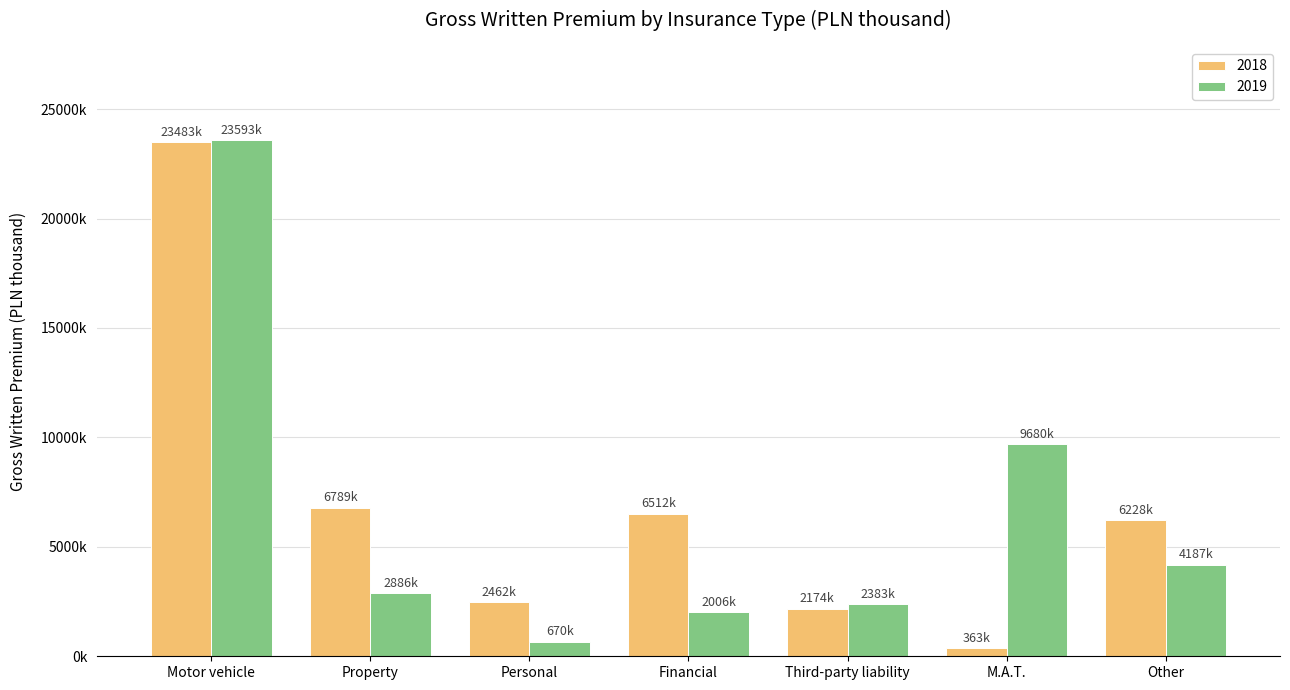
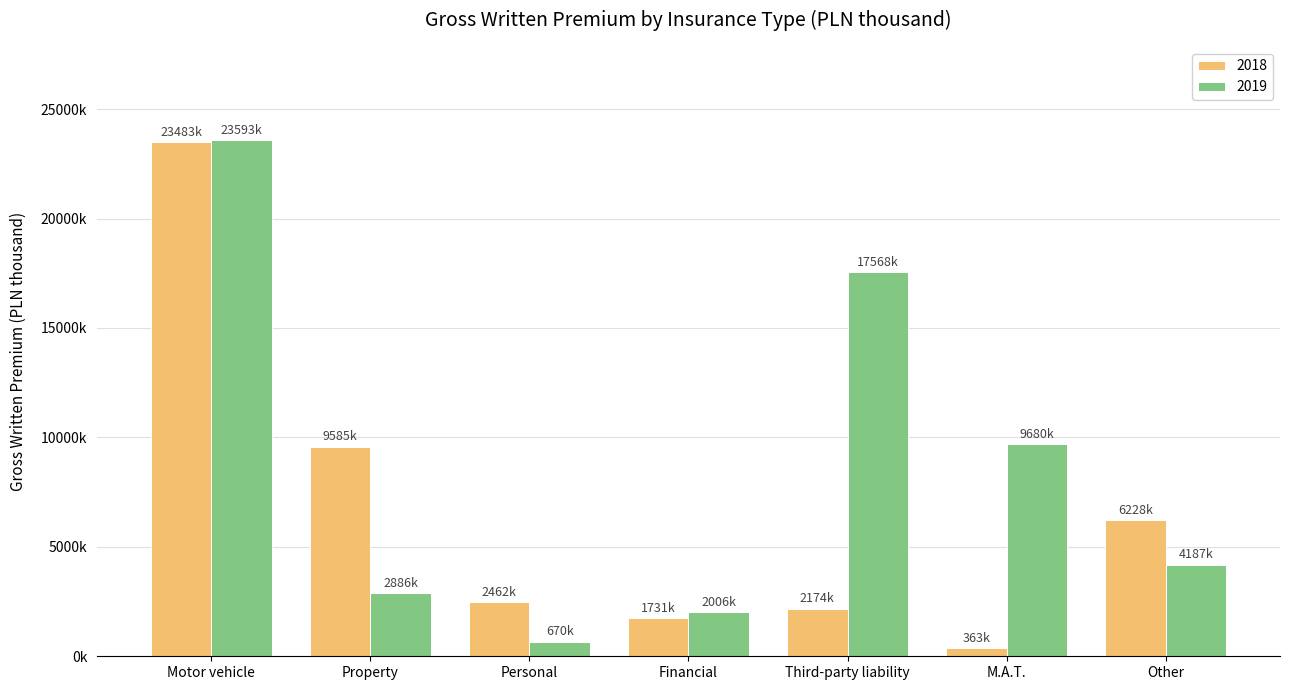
2018, Property: 6789k -> 9585k
2018, Financial: 6512k -> 1731k
2019, Third-party liability: 2383k -> 17568k
